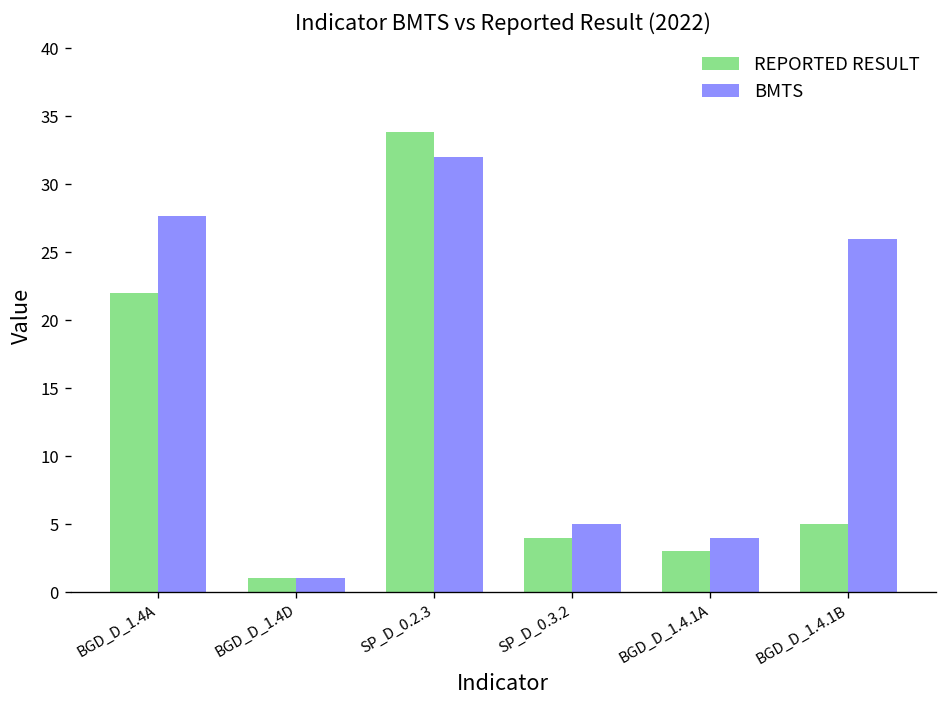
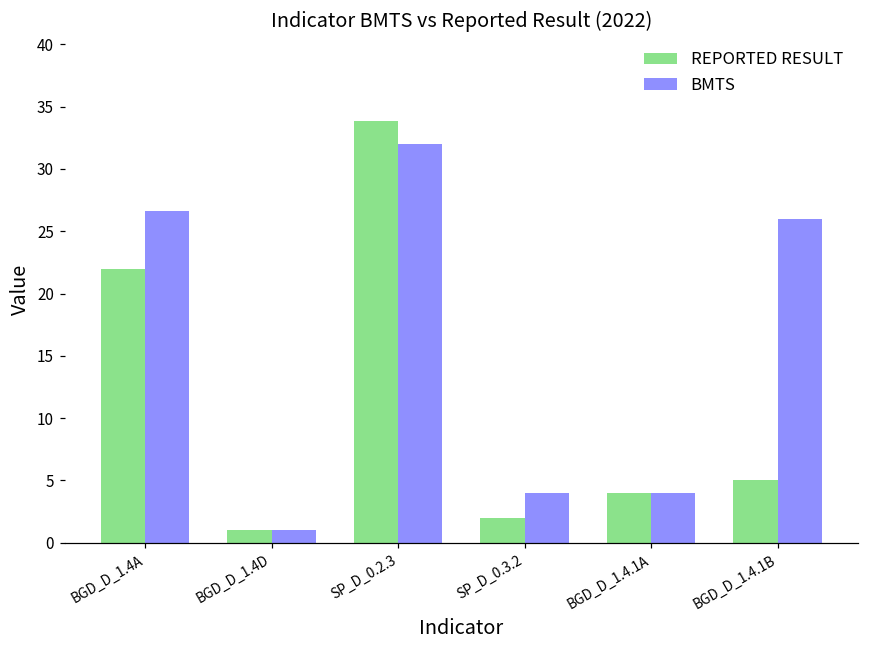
BMTS, BGD_D_1.4A: 27.7 -> 26.6
REPORTED RESULT, SP_D_0.3.2: 4 -> 2
BMTS, SP_D_0.3.2: 5 -> 4
REPORTED RESULT, BGD_D_1.4.1A: 3 -> 4
